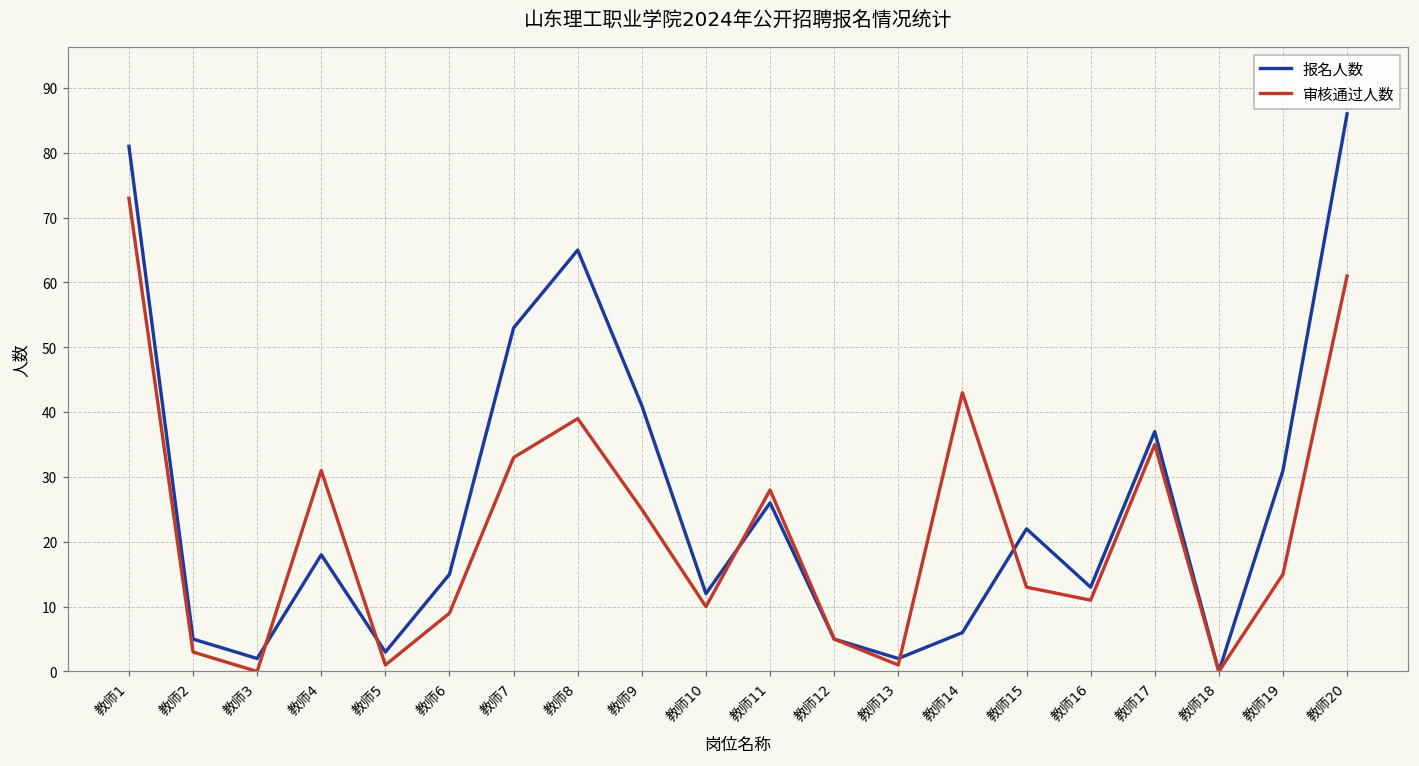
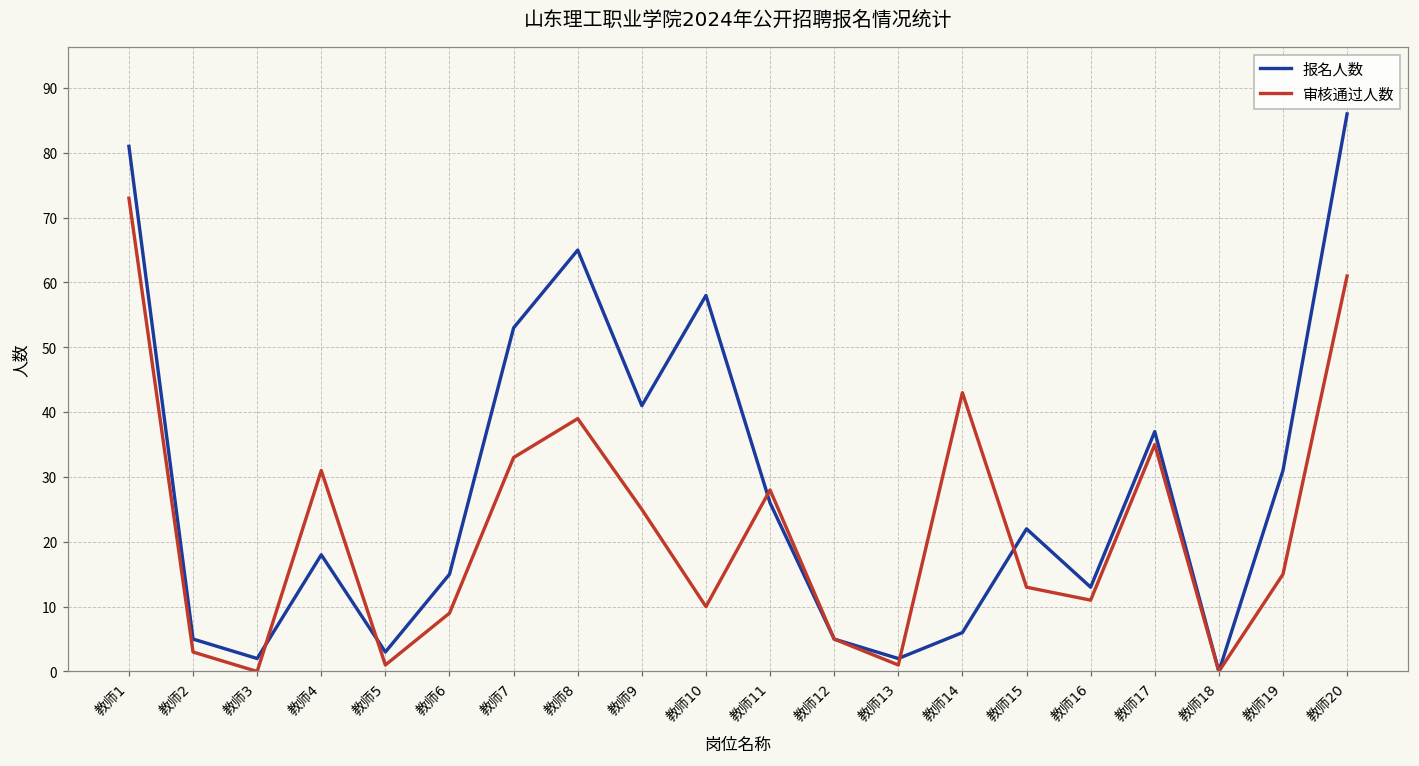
报名人数, 教师10: 12 -> 58
